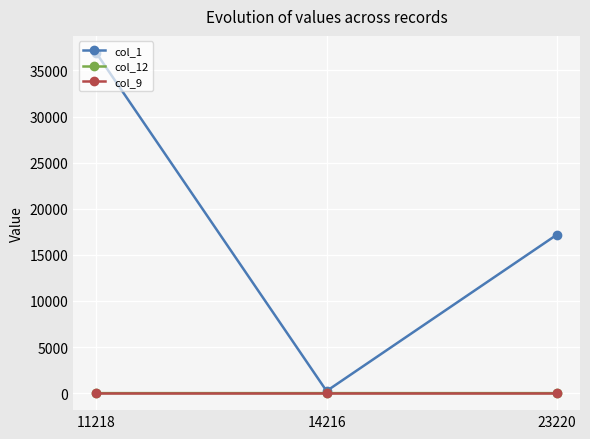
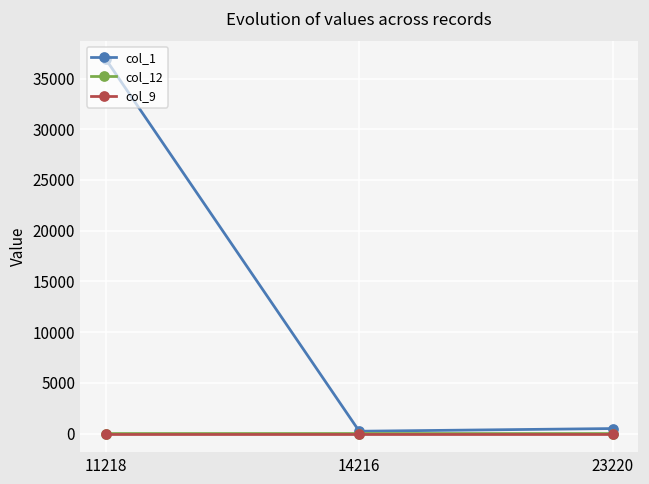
col_1, 23220: 17000 -> 0
